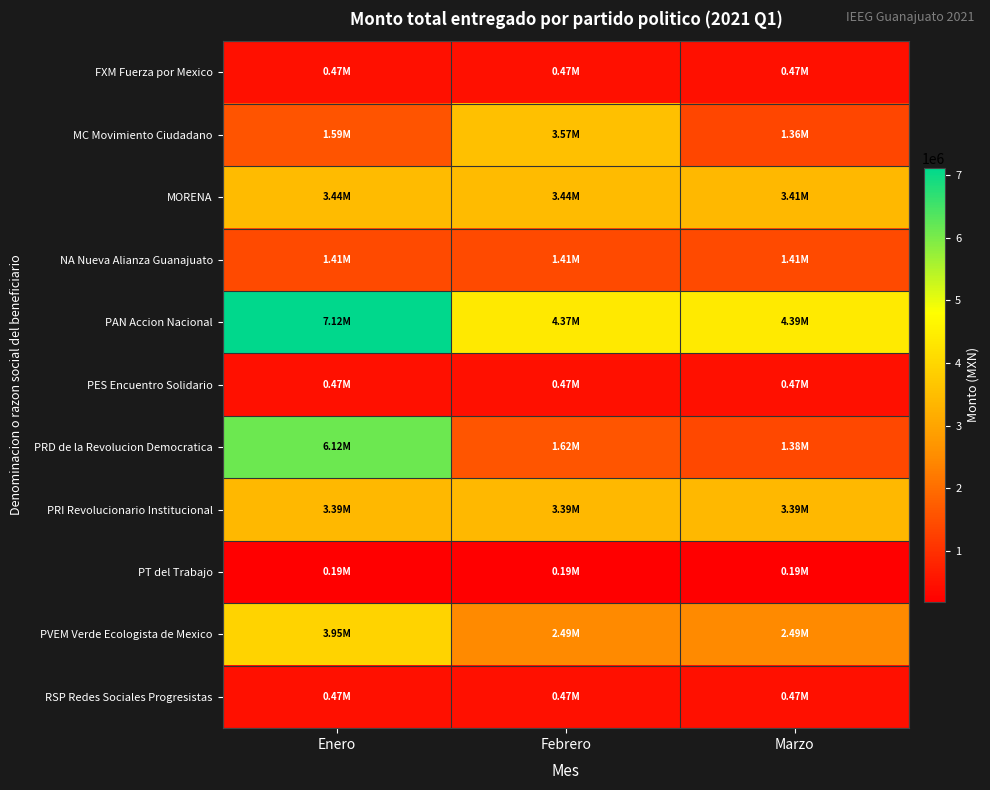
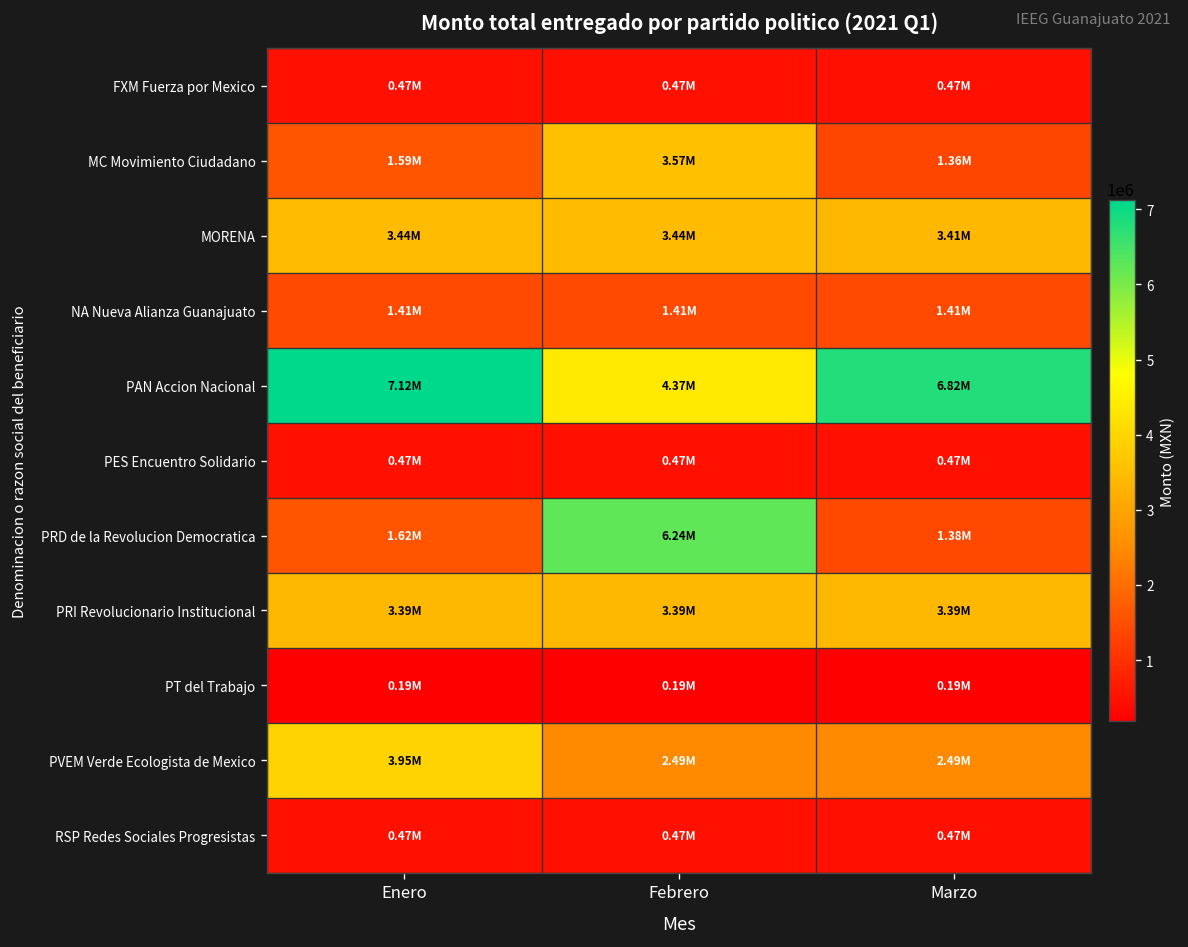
PAN Accion Nacional, Marzo: 4.39M -> 6.82M
PRD de la Revolucion Democratica, Enero: 6.12M -> 1.62M
PRD de la Revolucion Democratica, Febrero: 1.62M -> 6.24M
